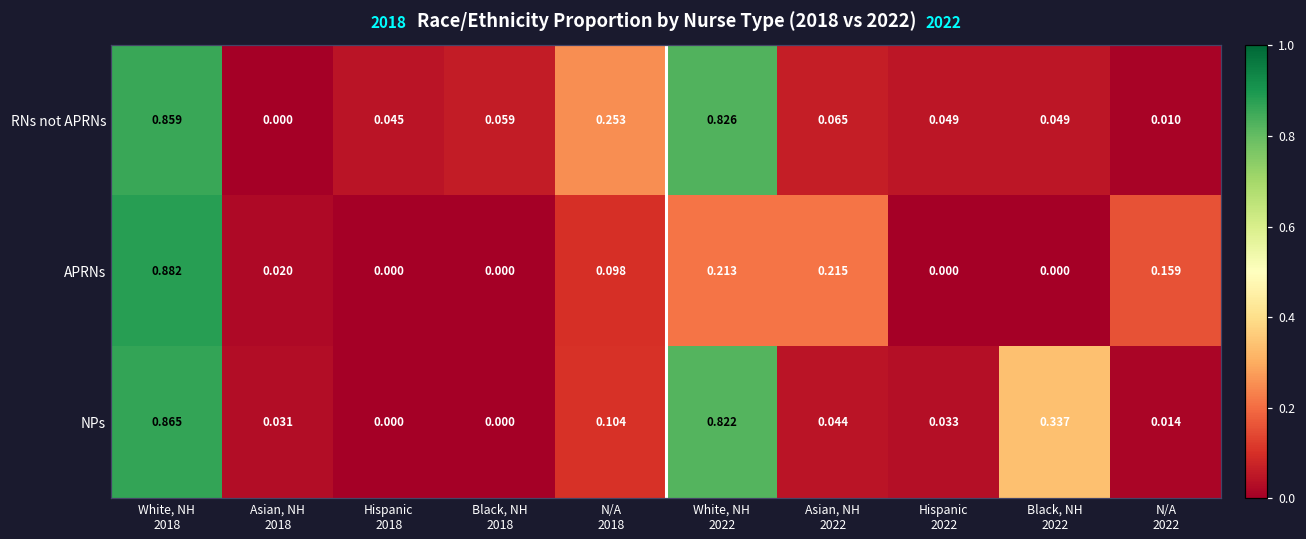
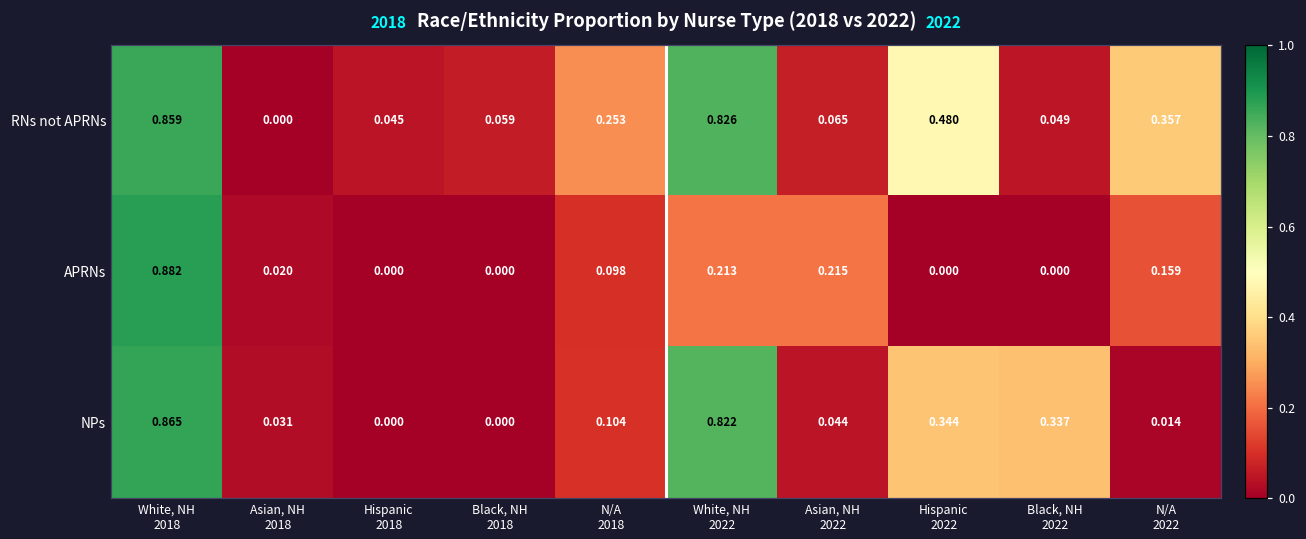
RNs not APRNs, Hispanic 2022: 0.049 -> 0.480
RNs not APRNs, N/A 2022: 0.010 -> 0.357
NPs, Hispanic 2022: 0.033 -> 0.344
